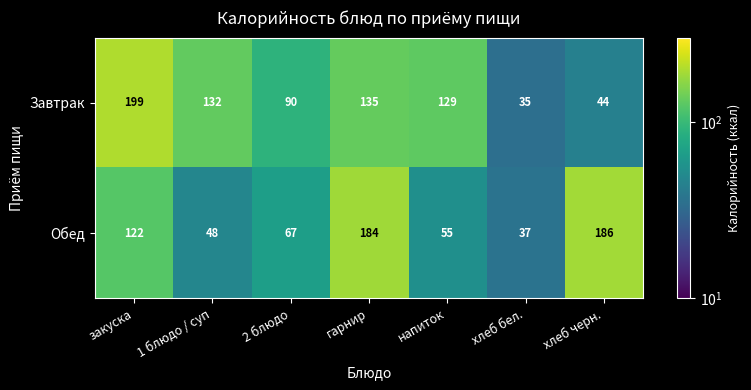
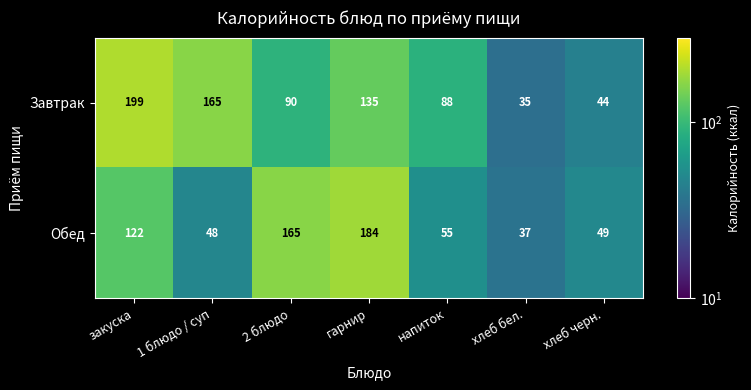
Завтрак, 1 блюдо / суп: 132 -> 165
Завтрак, напиток: 129 -> 88
Обед, 2 блюдо: 67 -> 165
Обед, хлеб черн.: 186 -> 49
